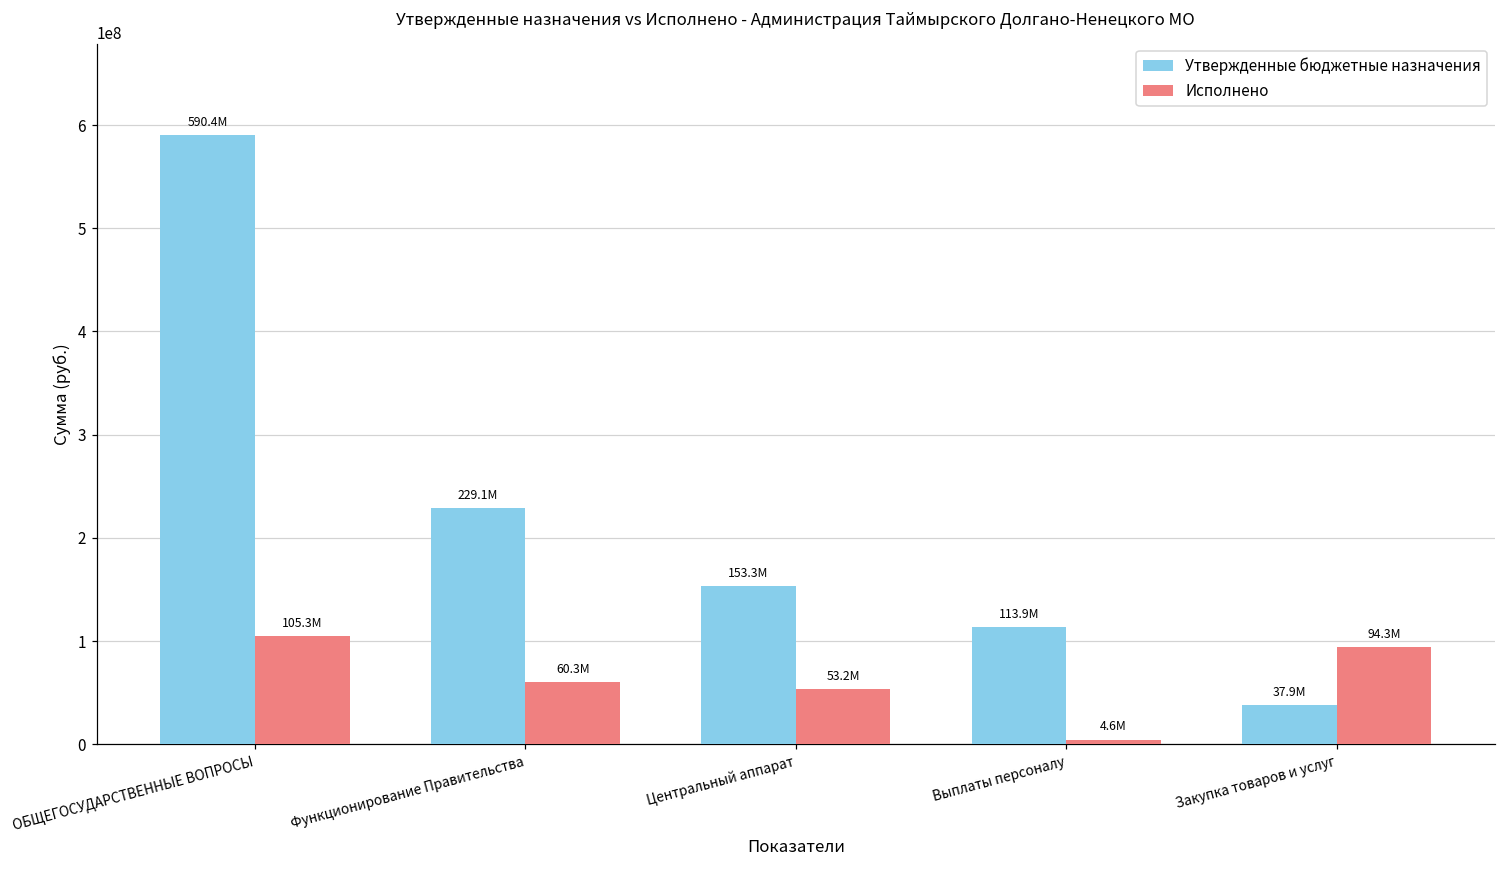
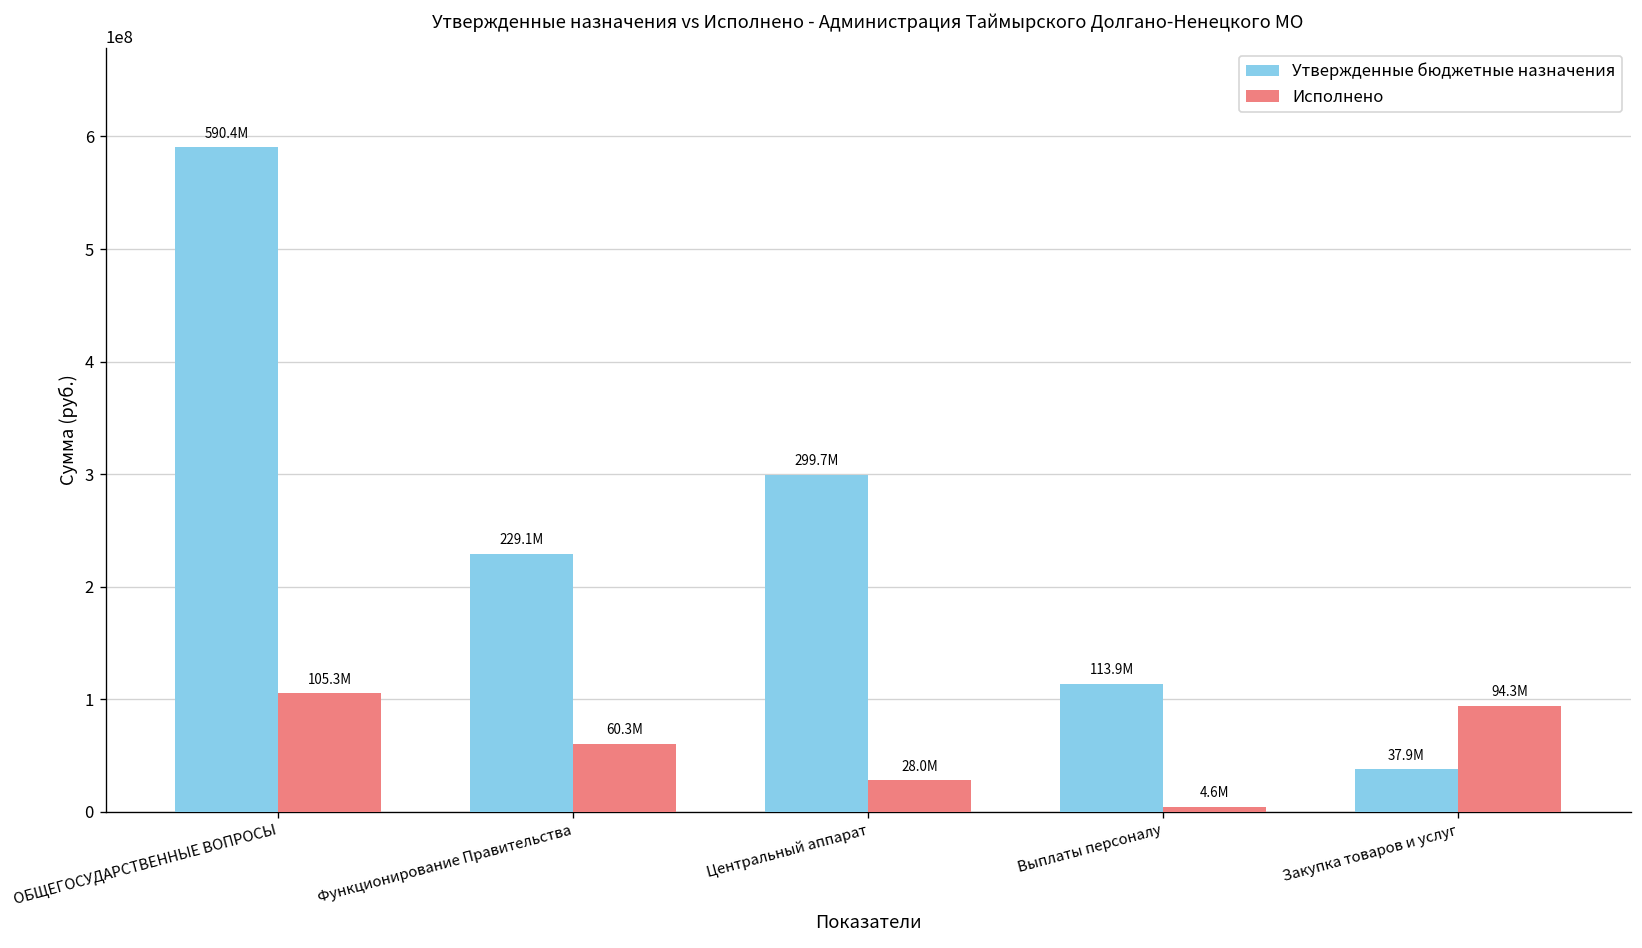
Утвержденные бюджетные назначения, Центральный аппарат: 153.3M -> 299.7M
Исполнено, Центральный аппарат: 53.2M -> 28.0M
